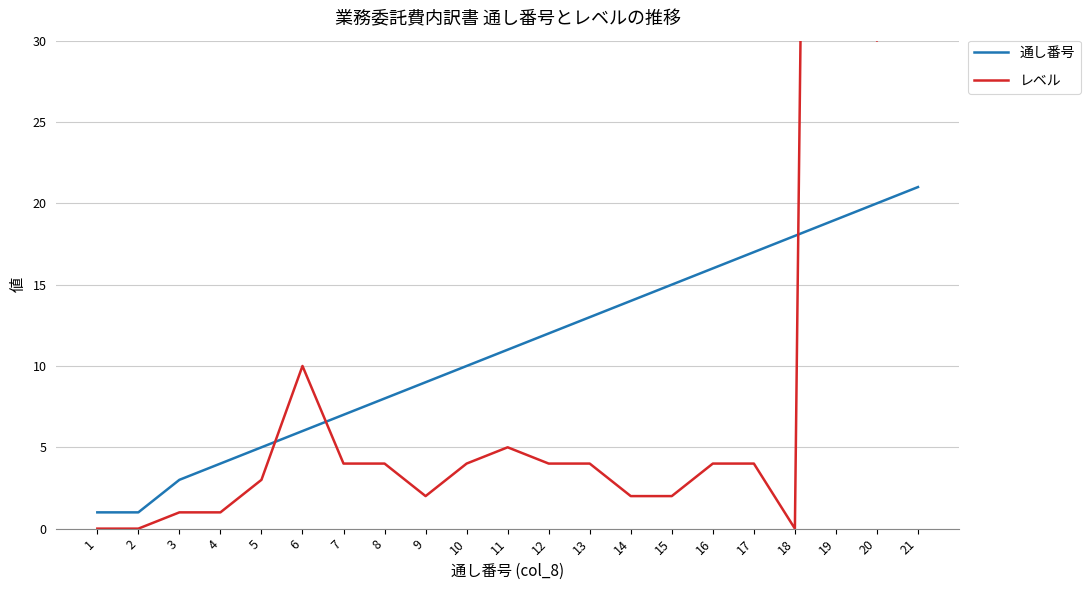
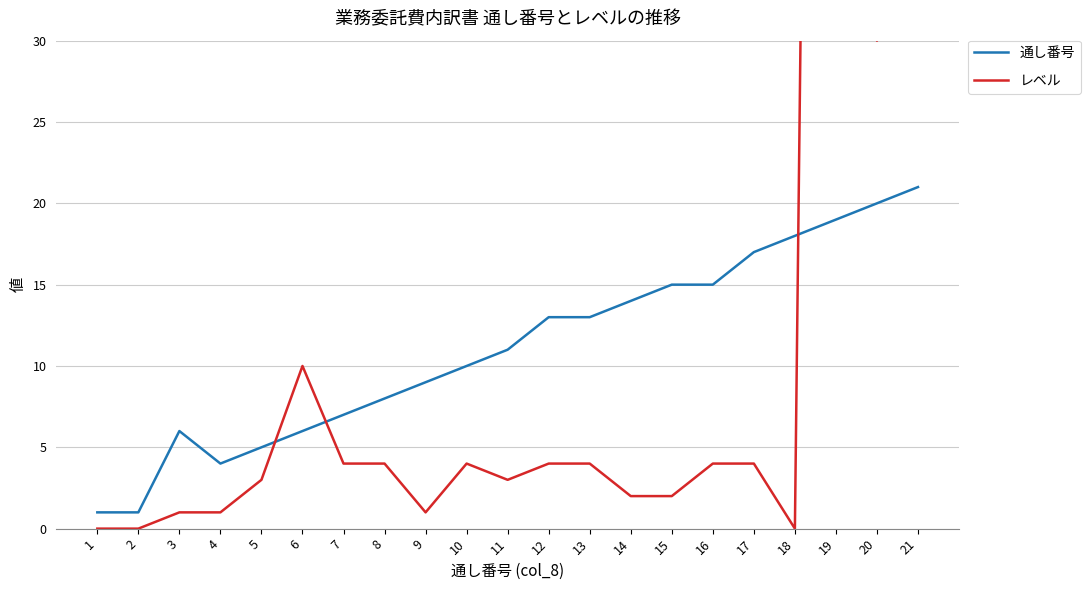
通し番号, 3: 3 -> 6
レベル, 9: 2 -> 1
レベル, 11: 5 -> 3
通し番号, 12: 12 -> 13
通し番号, 16: 16 -> 15
